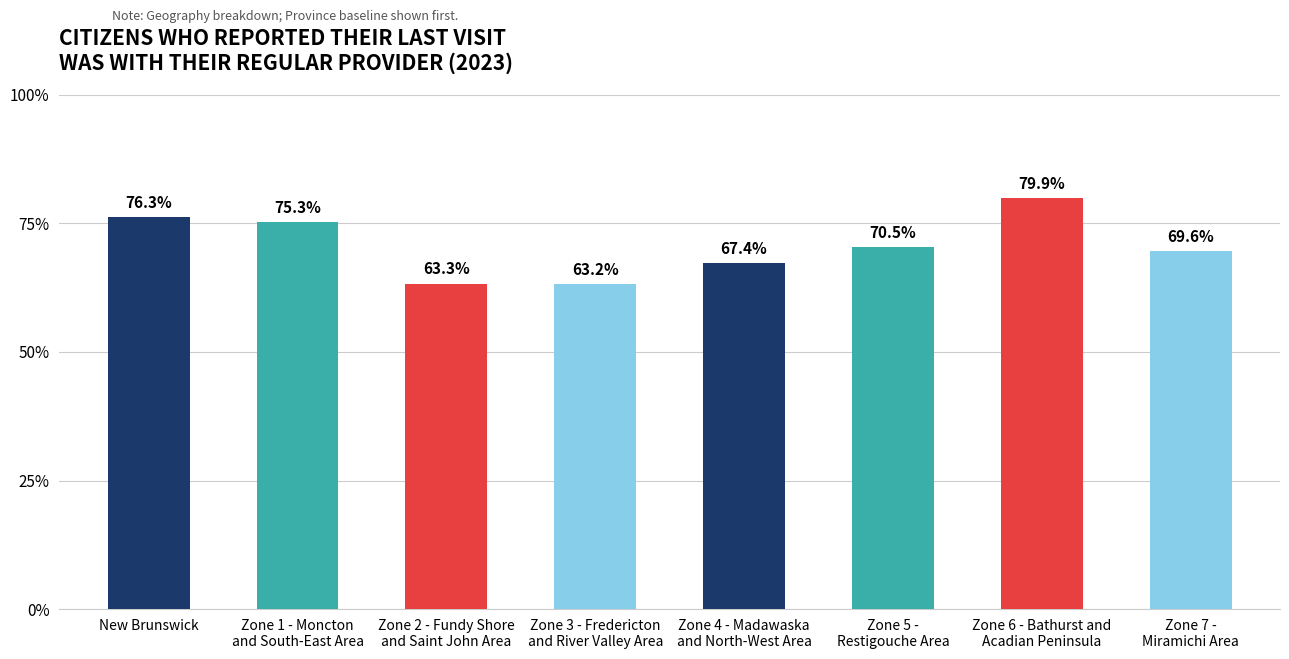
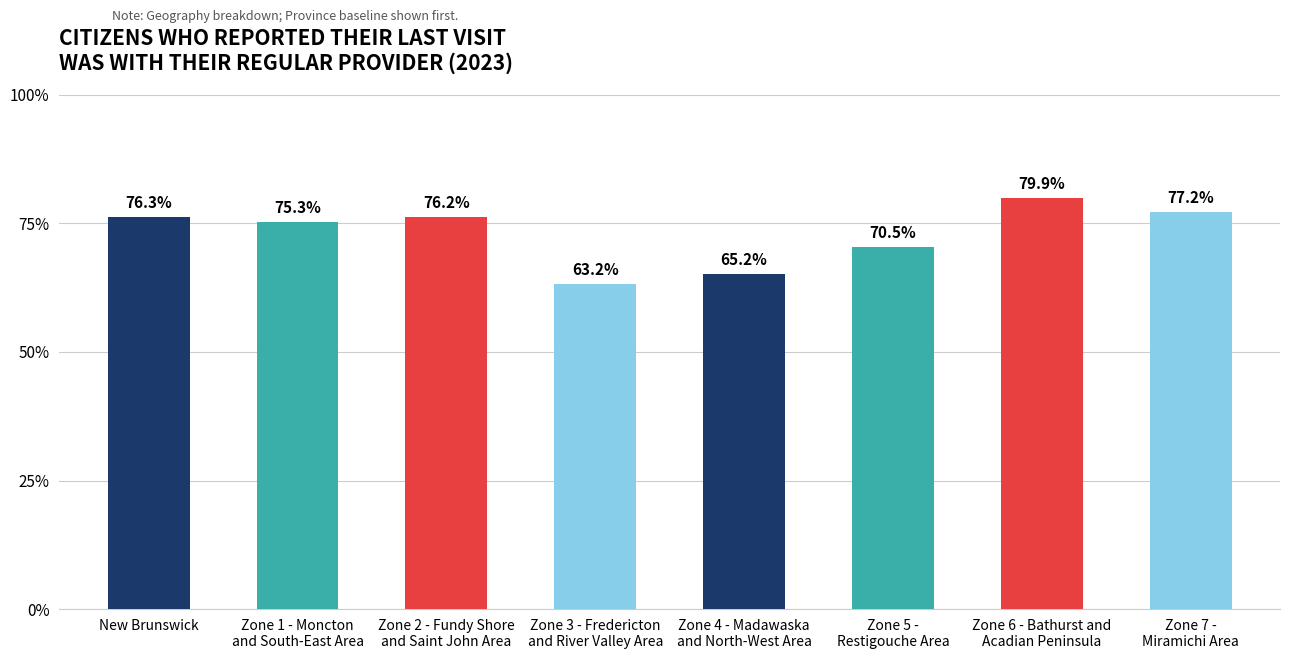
Zone 2 - Fundy Shore and Saint John Area: 63.3% -> 76.2%
Zone 4 - Madawaska and North-West Area: 67.4% -> 65.2%
Zone 7 - Miramichi Area: 69.6% -> 77.2%
